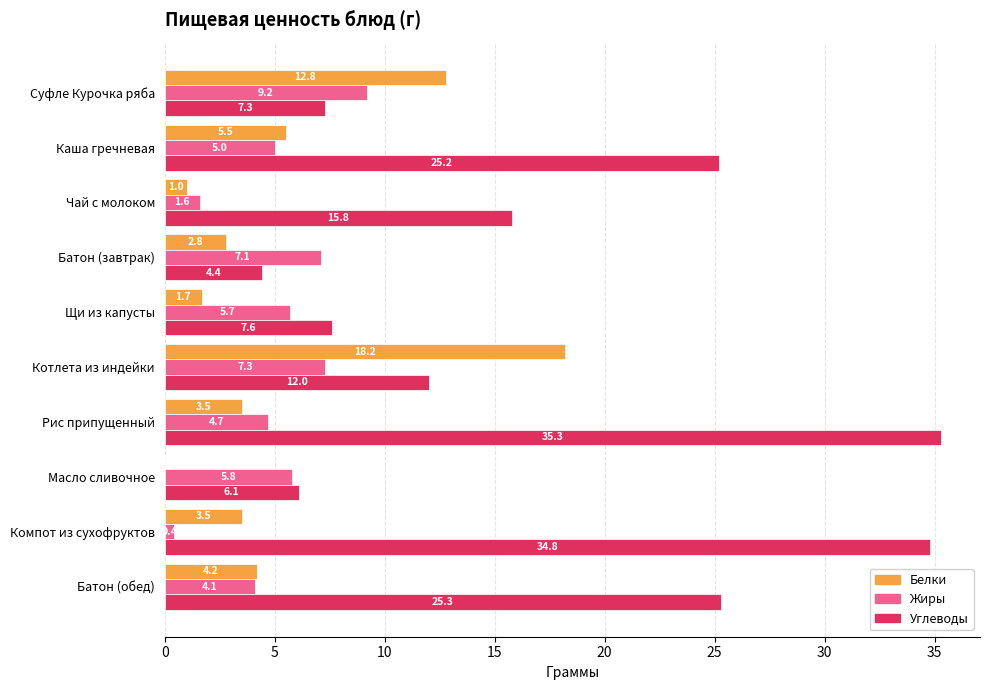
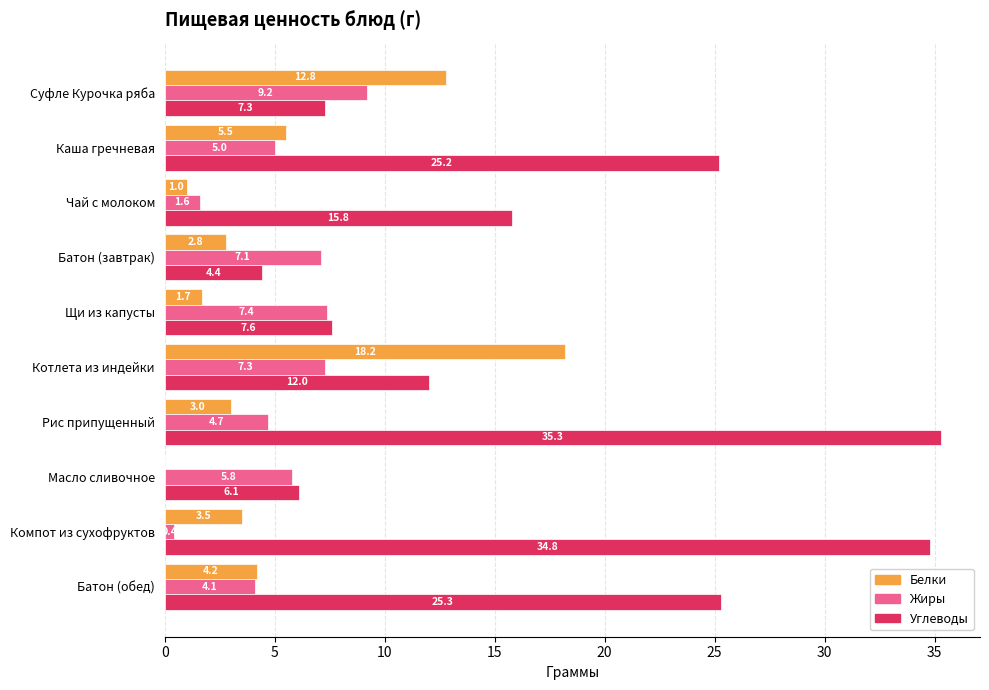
Жиры, Щи из капусты: 5.7 -> 7.4
Белки, Рис припущенный: 3.5 -> 3.0
